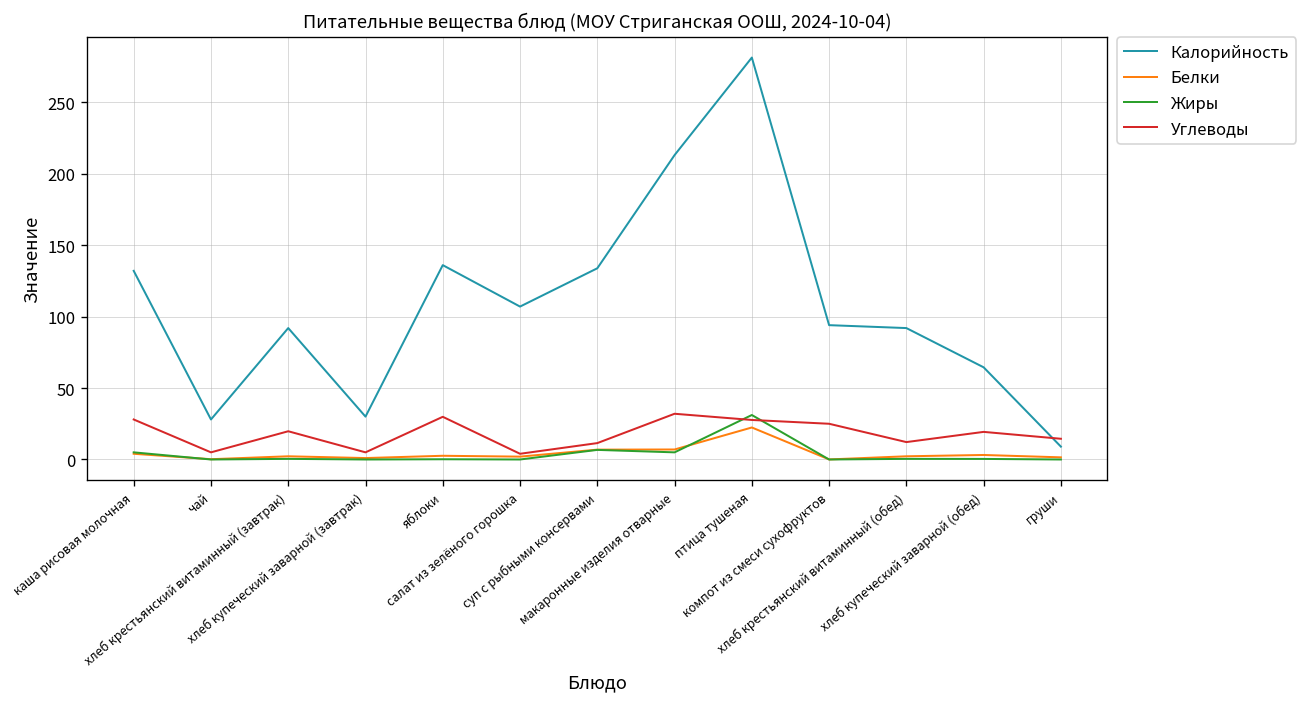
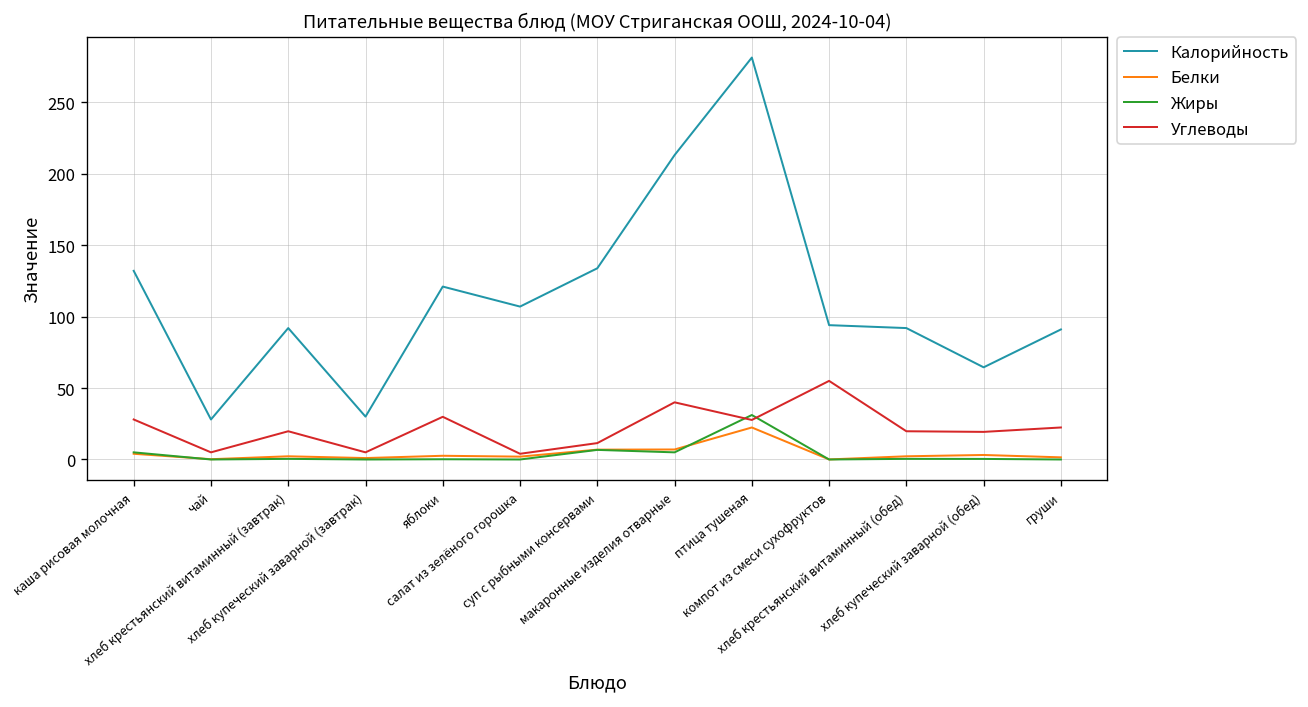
Калорийность, яблоки: 136 -> 121
Углеводы, макаронные изделия отварные: 32 -> 40
Углеводы, компот из смеси сухофруктов: 25 -> 55
Углеводы, хлеб крестьянский витаминный (обед): 12 -> 20
Калорийность, груши: 9 -> 91
Углеводы, груши: 15 -> 22
